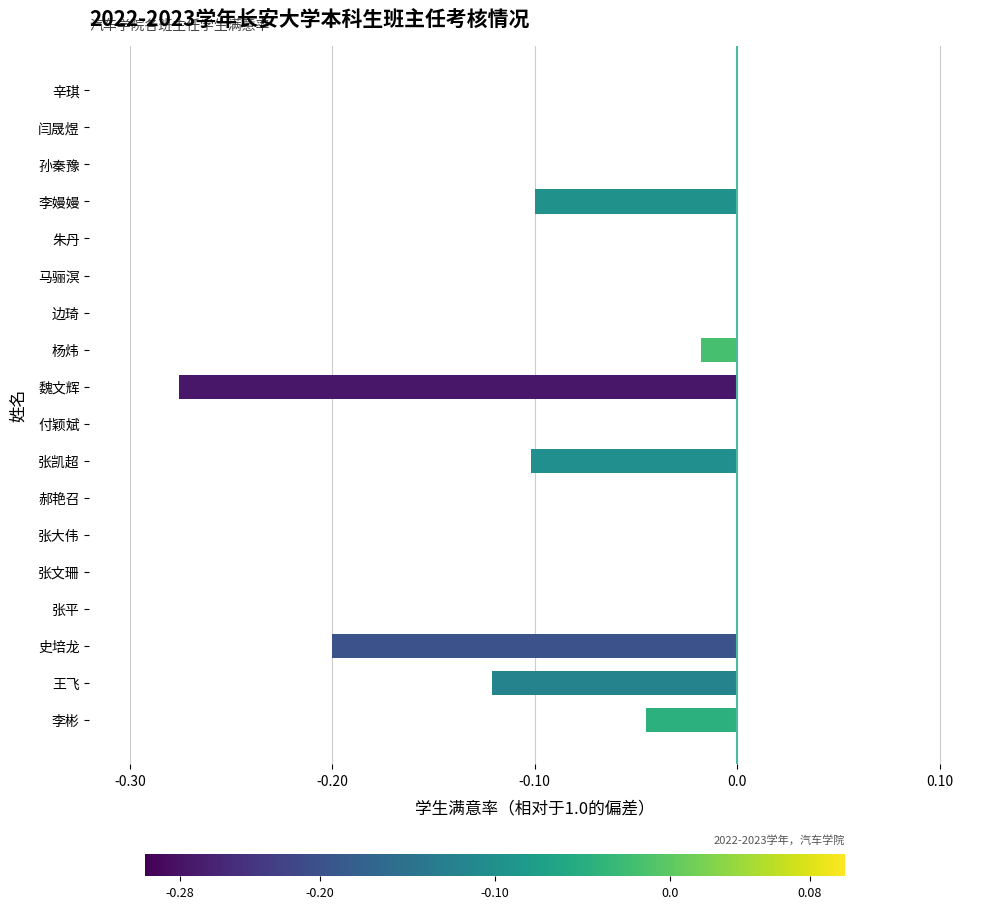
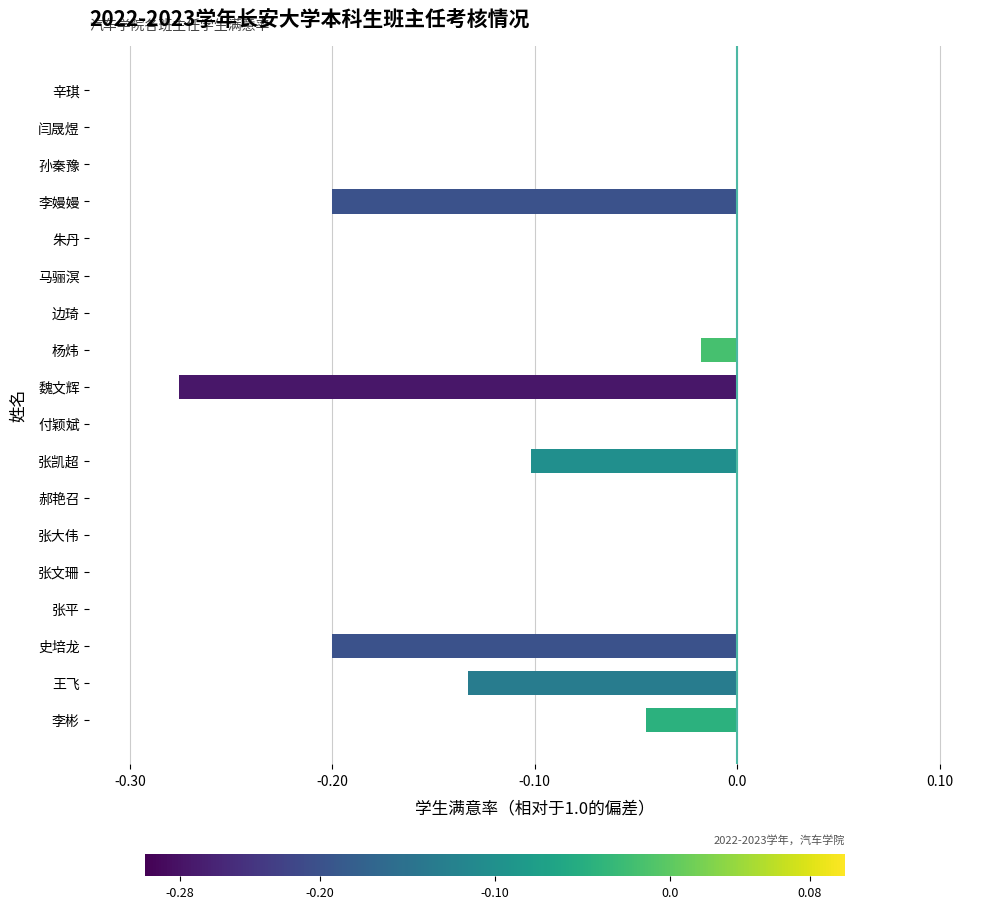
李嫚嫚: -0.100 -> -0.200
王飞: -0.121 -> -0.133
